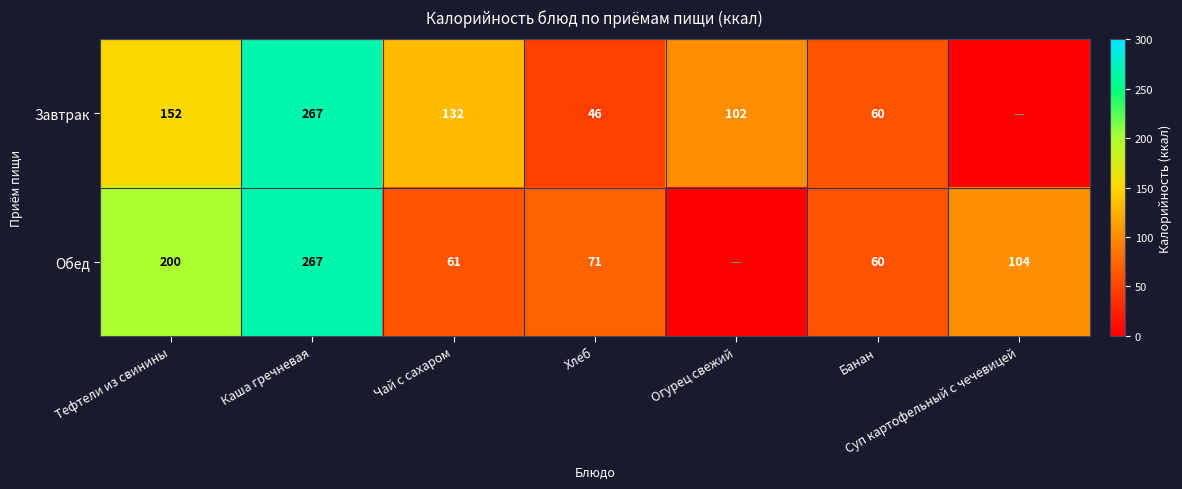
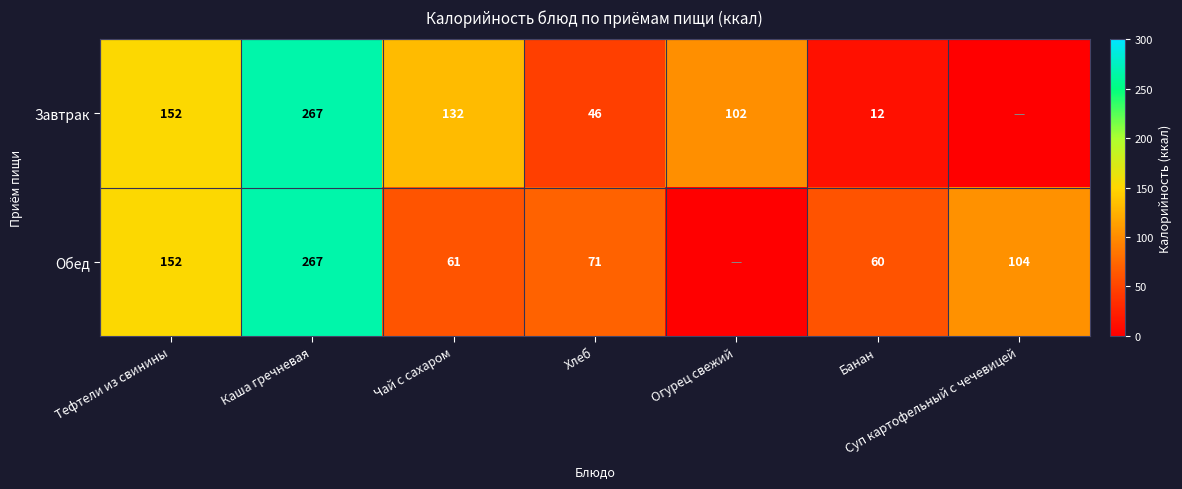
Завтрак, Банан: 60 -> 12
Обед, Тефтели из свинины: 200 -> 152
